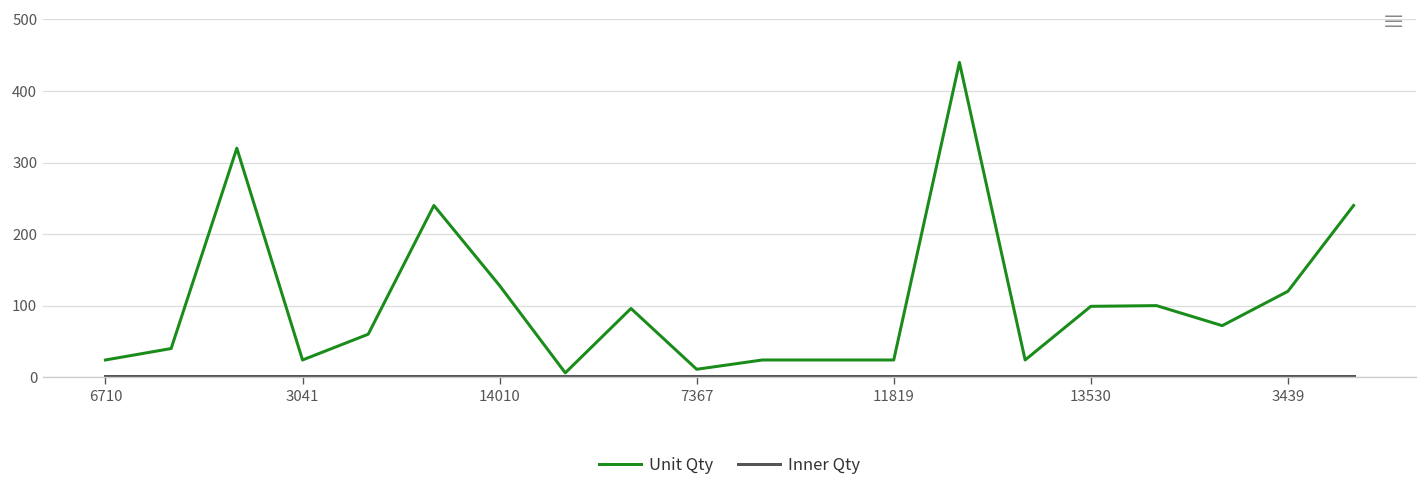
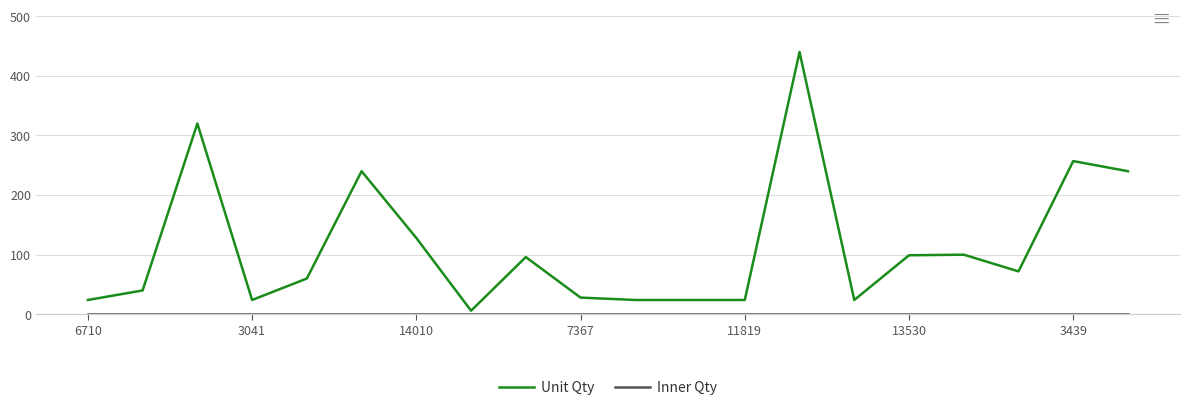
Unit Qty, 7367: 10 -> 30
Unit Qty, 3439: 120 -> 260
